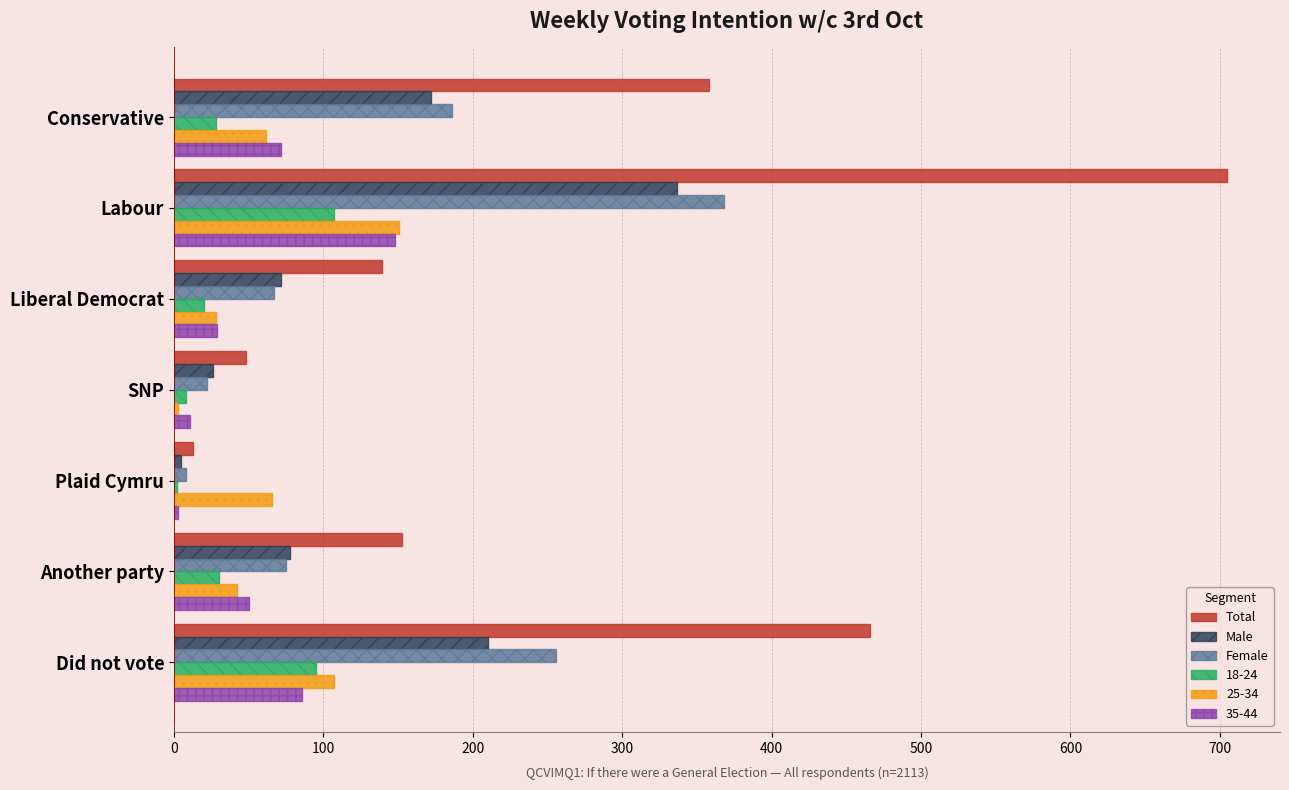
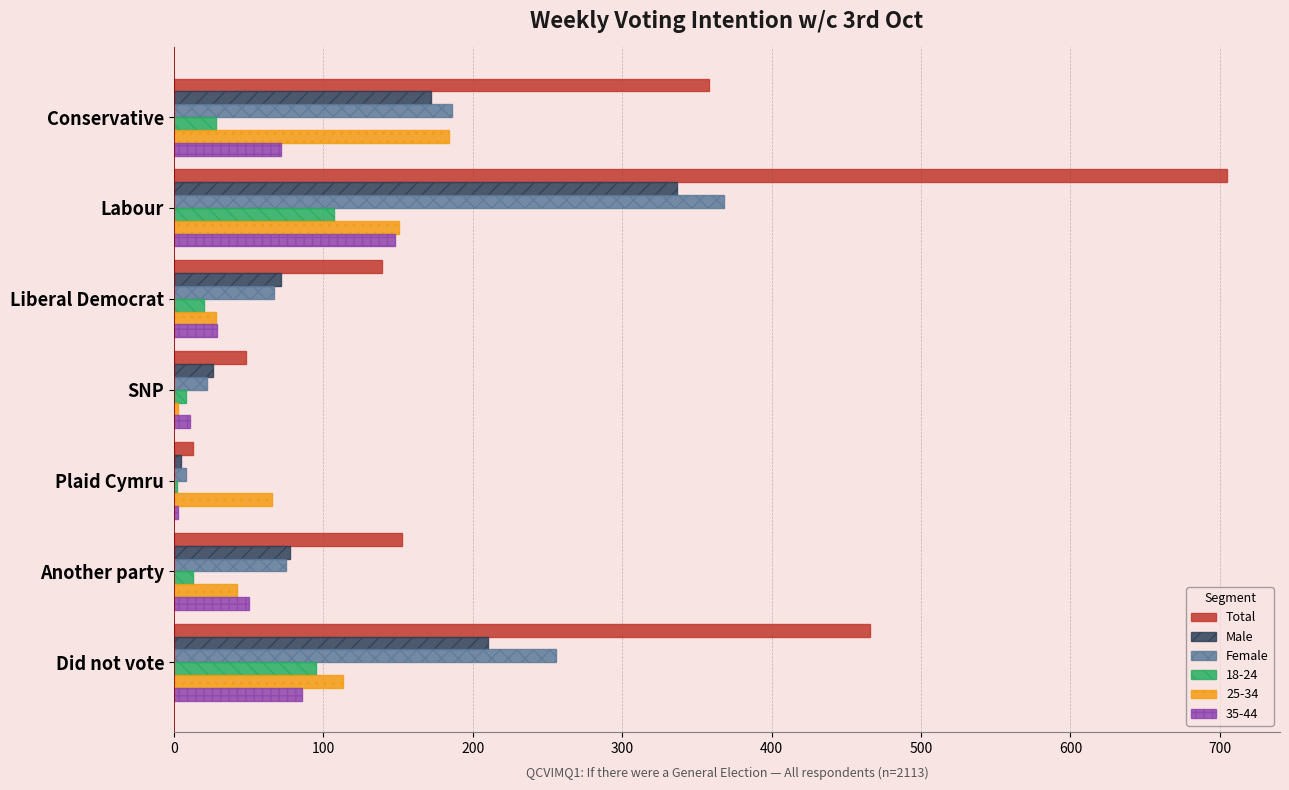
25-34, Conservative: 62 -> 184
18-24, Another party: 30 -> 13
25-34, Did not vote: 107 -> 113
